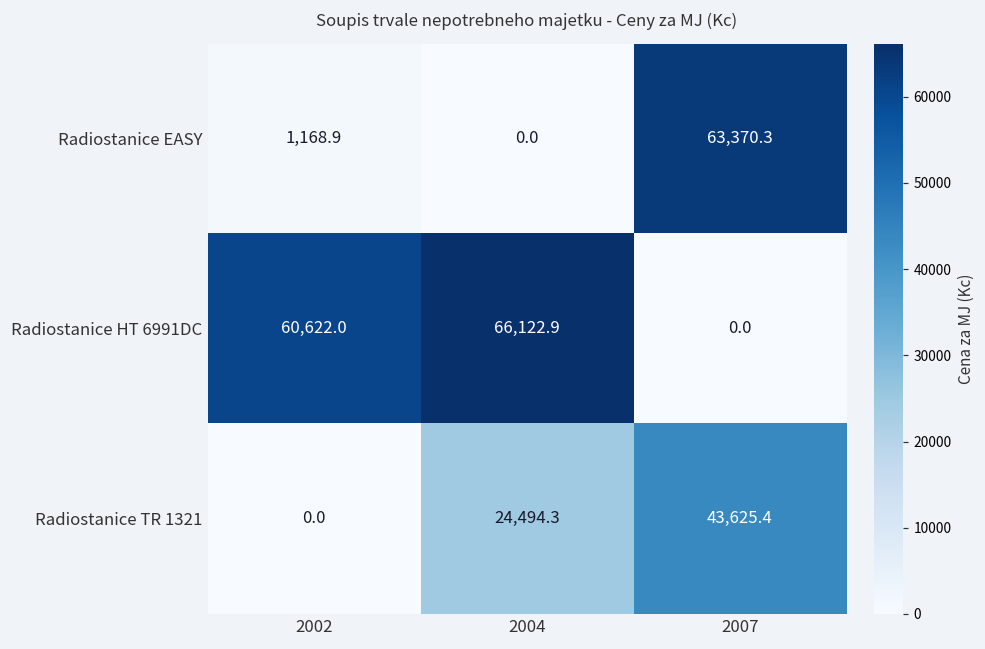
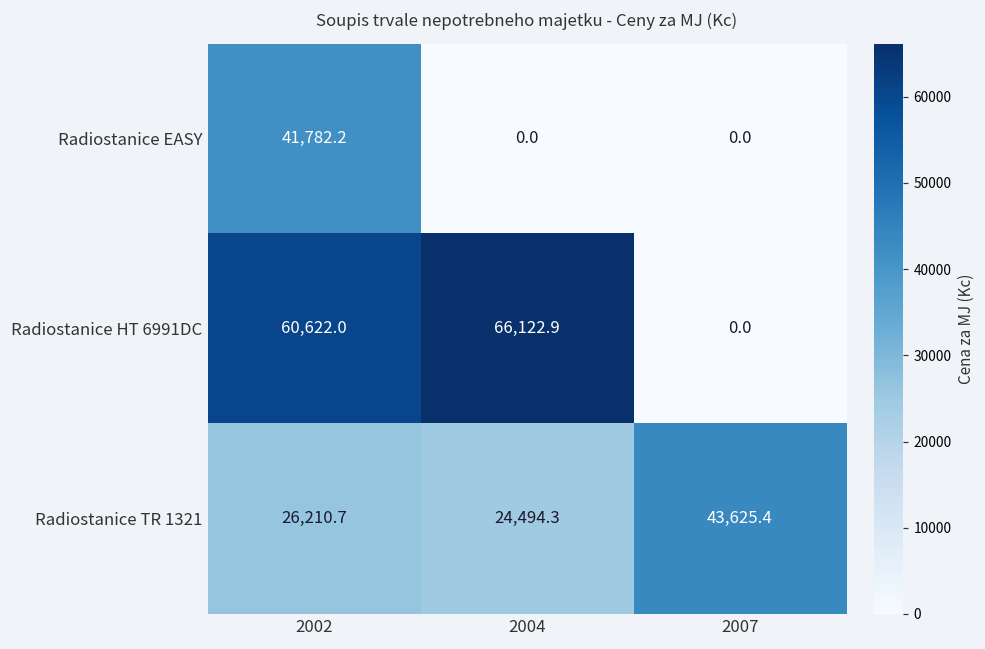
Radiostanice EASY, 2002: 1,168.9 -> 41,782.2
Radiostanice EASY, 2007: 63,370.3 -> 0.0
Radiostanice TR 1321, 2002: 0.0 -> 26,210.7
